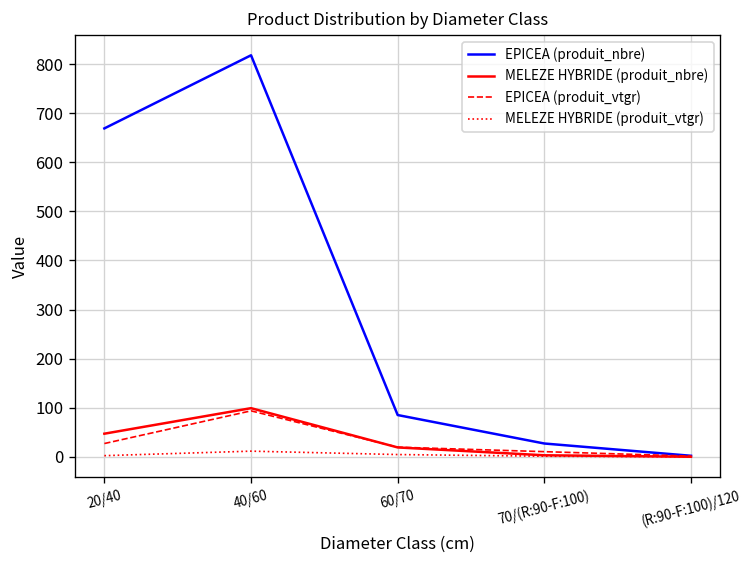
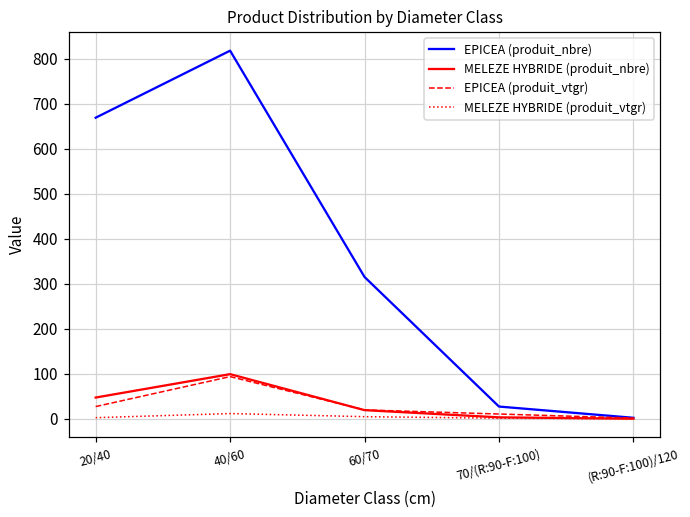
EPICEA (produit_nbre), 60/70: 90 -> 320
